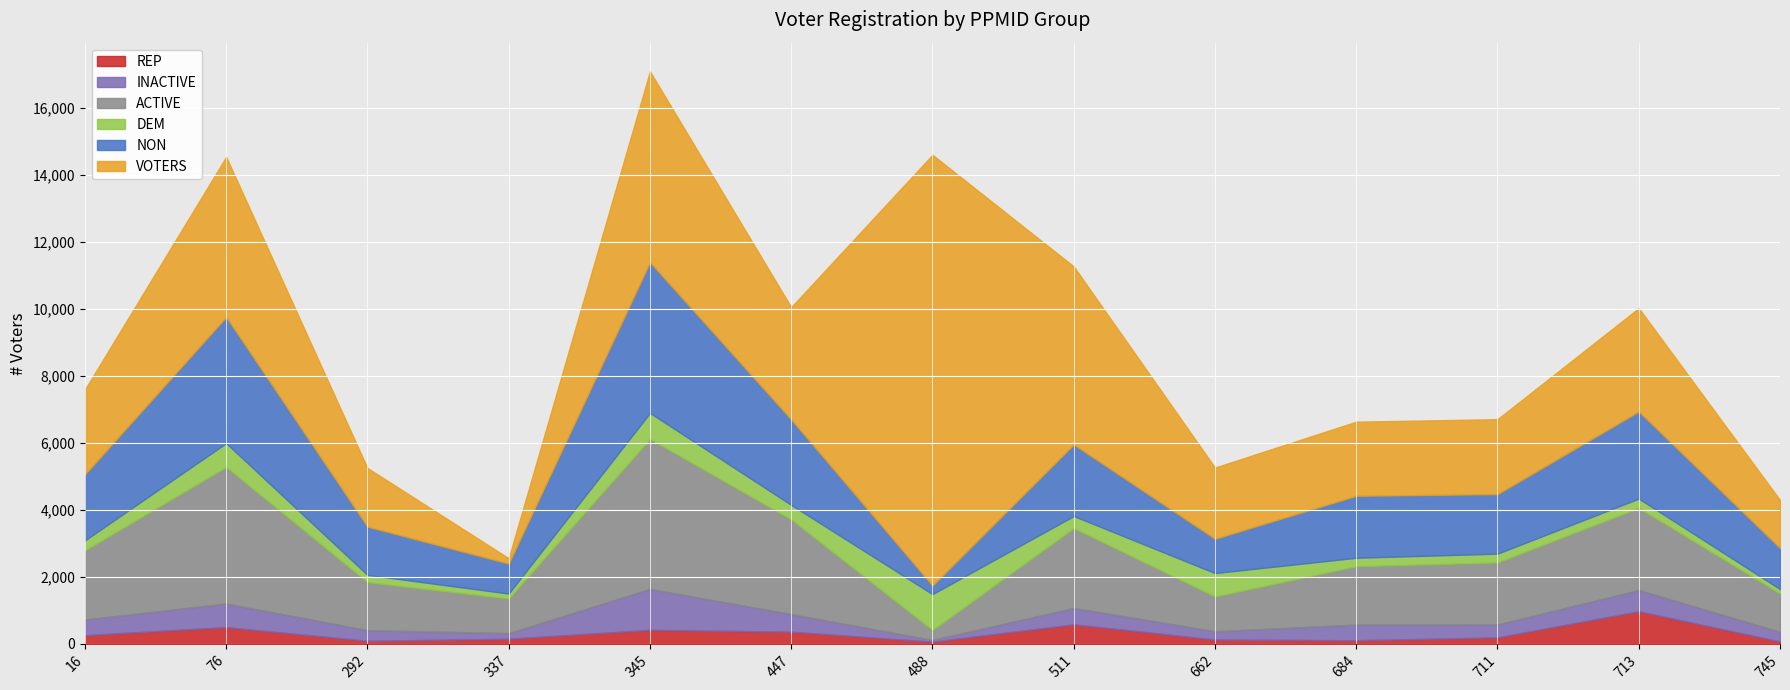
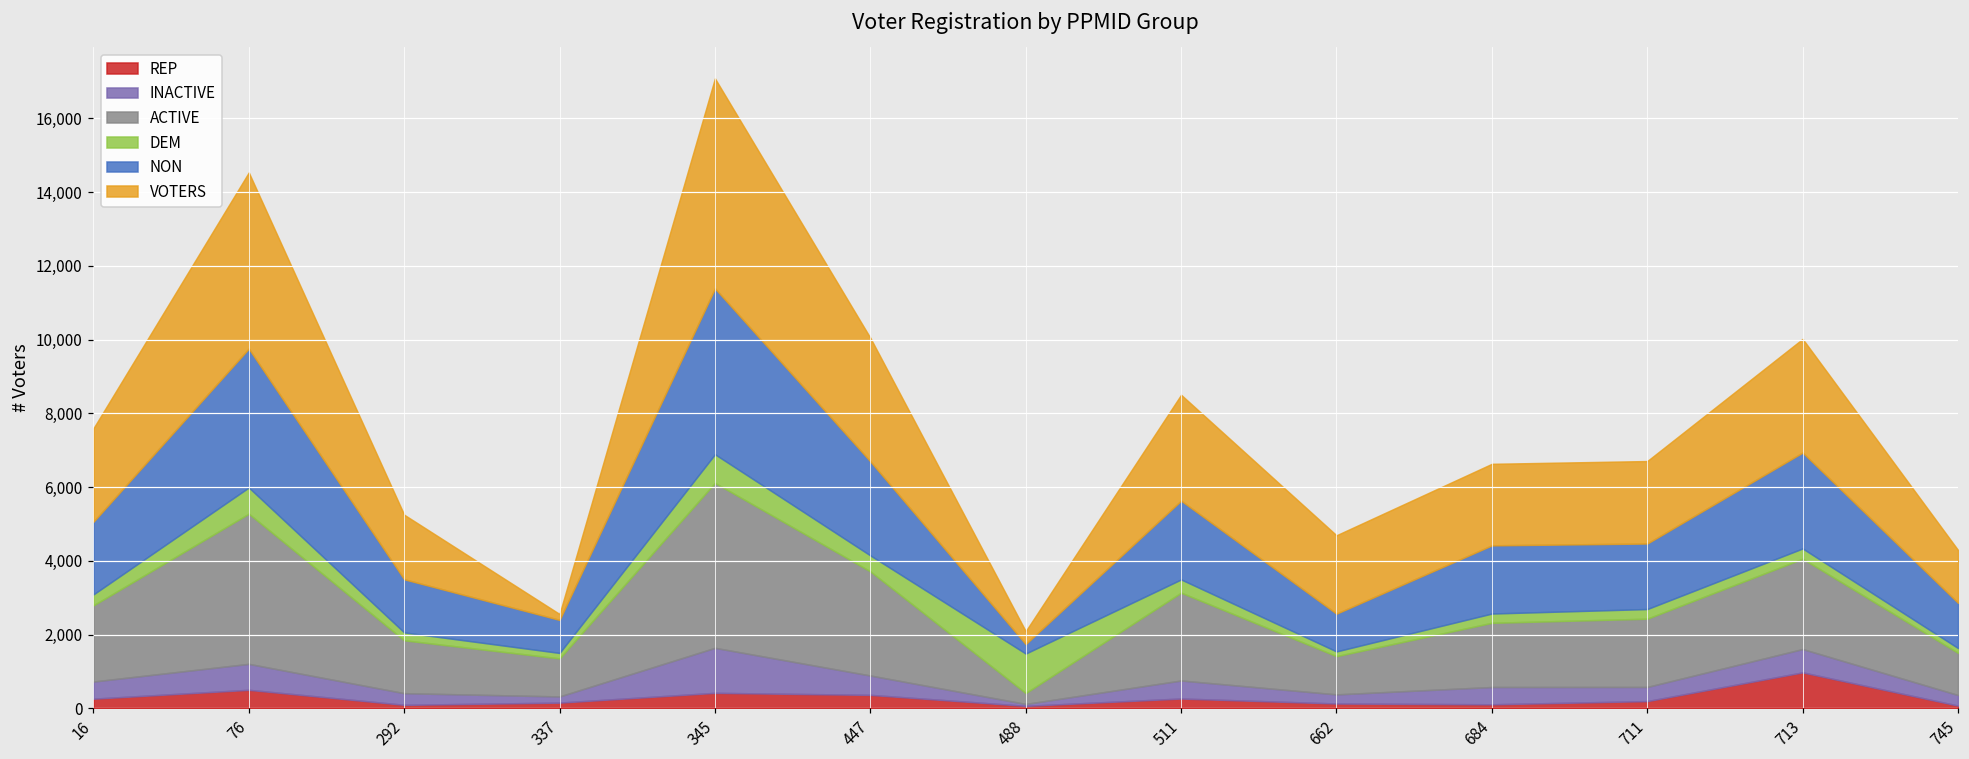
VOTERS, 488: 12,800 -> 300
REP, 511: 600 -> 300
VOTERS, 511: 5,300 -> 2,900
DEM, 662: 700 -> 100
